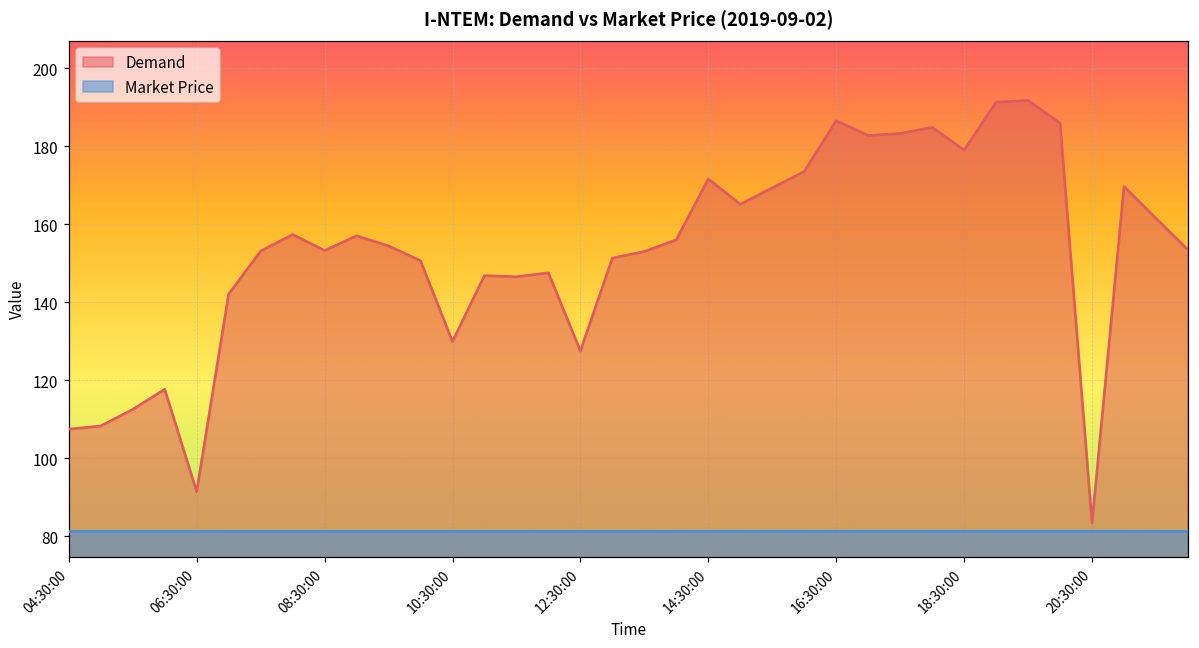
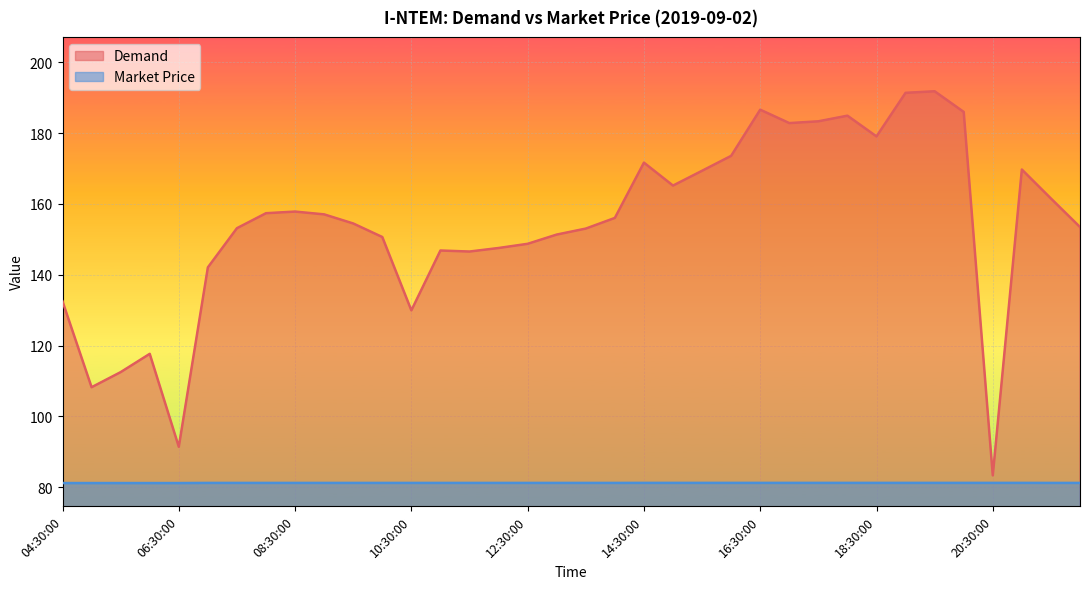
Demand, 04:30:00: 107 -> 132
Demand, 08:30:00: 153 -> 158
Demand, 12:30:00: 127 -> 149
